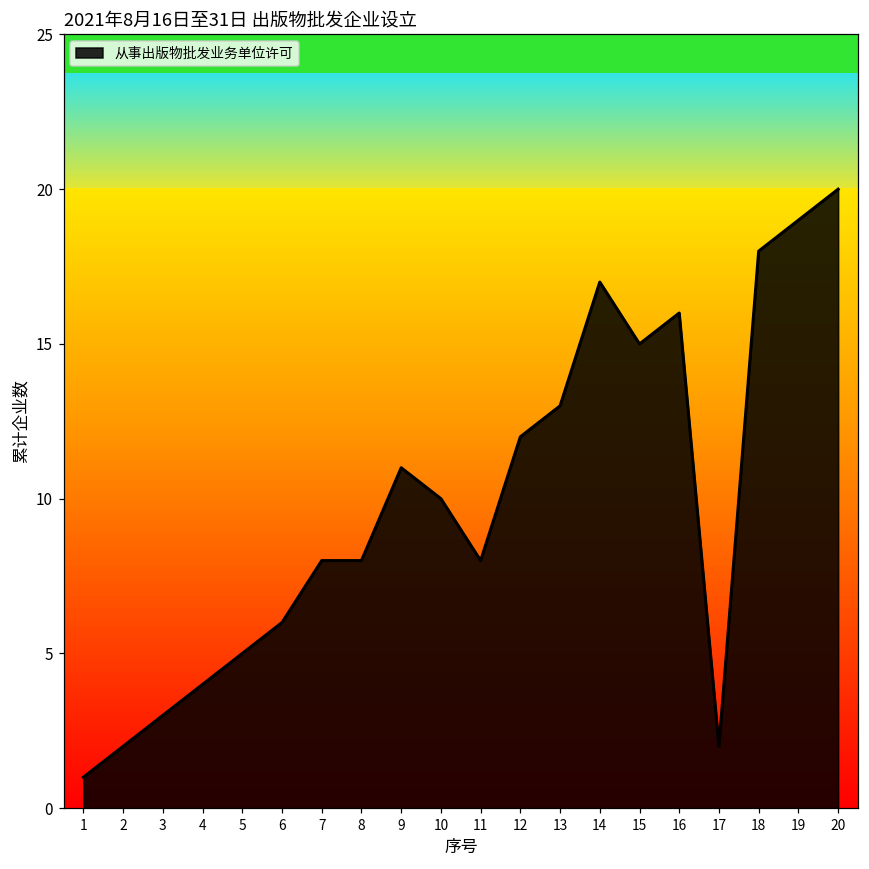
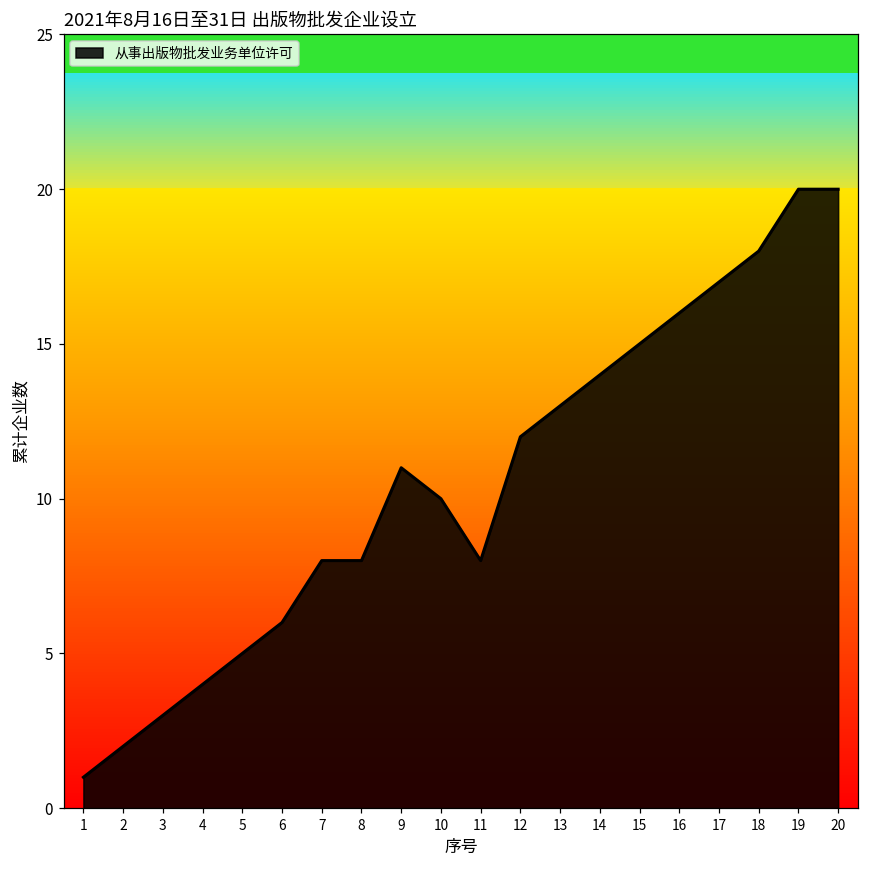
14: 17 -> 14
17: 2 -> 17
19: 19 -> 20
